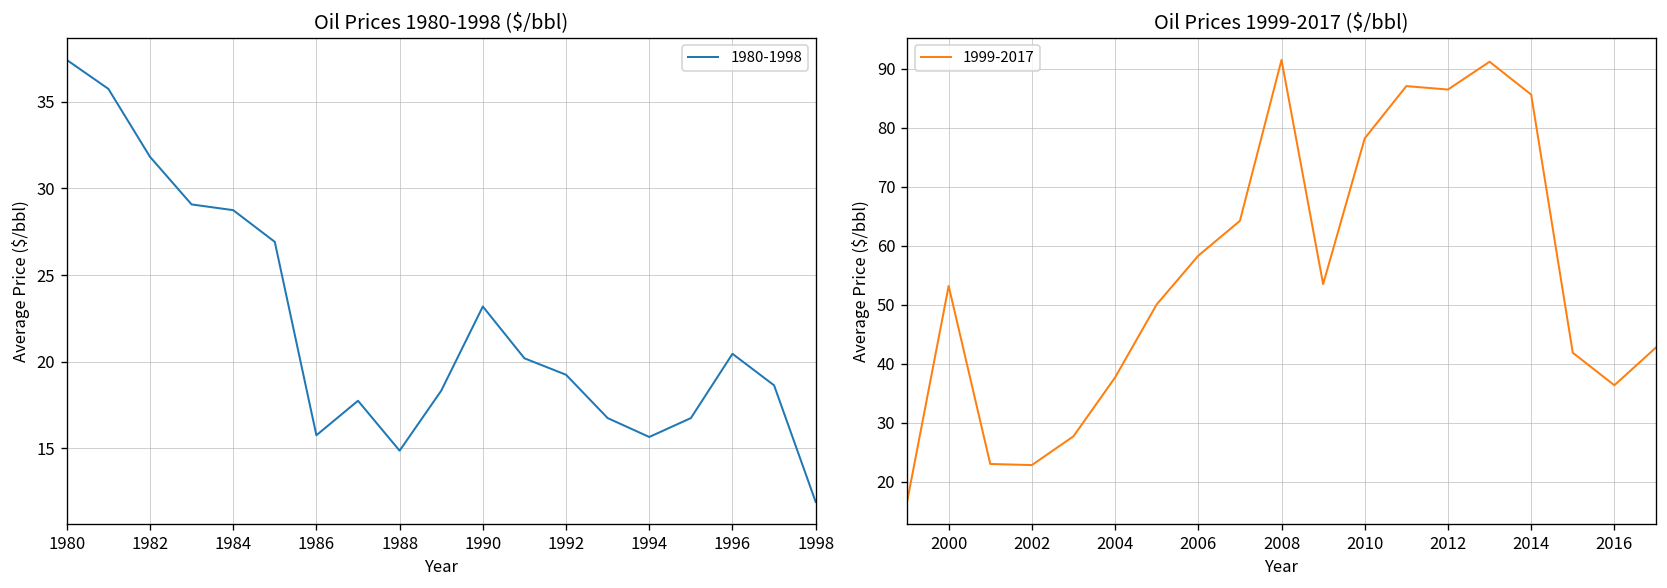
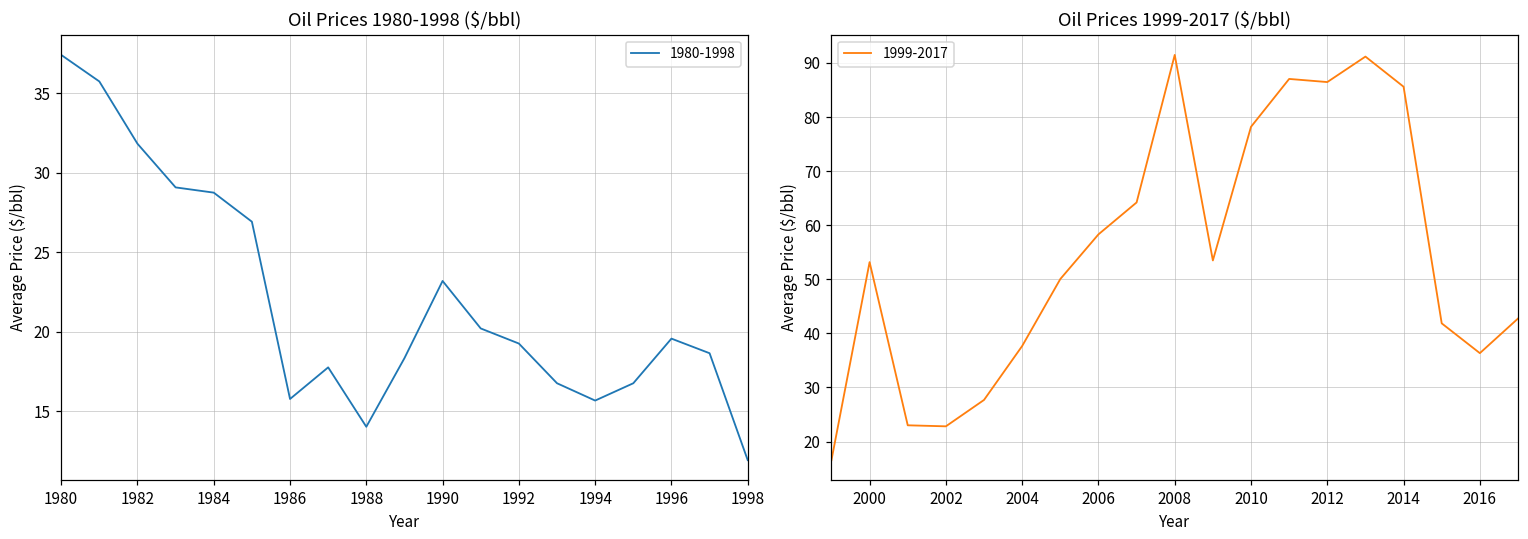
Oil Prices 1980-1998 ($/bbl), 1988: 14.9 -> 14.0
Oil Prices 1980-1998 ($/bbl), 1996: 20.5 -> 19.6
